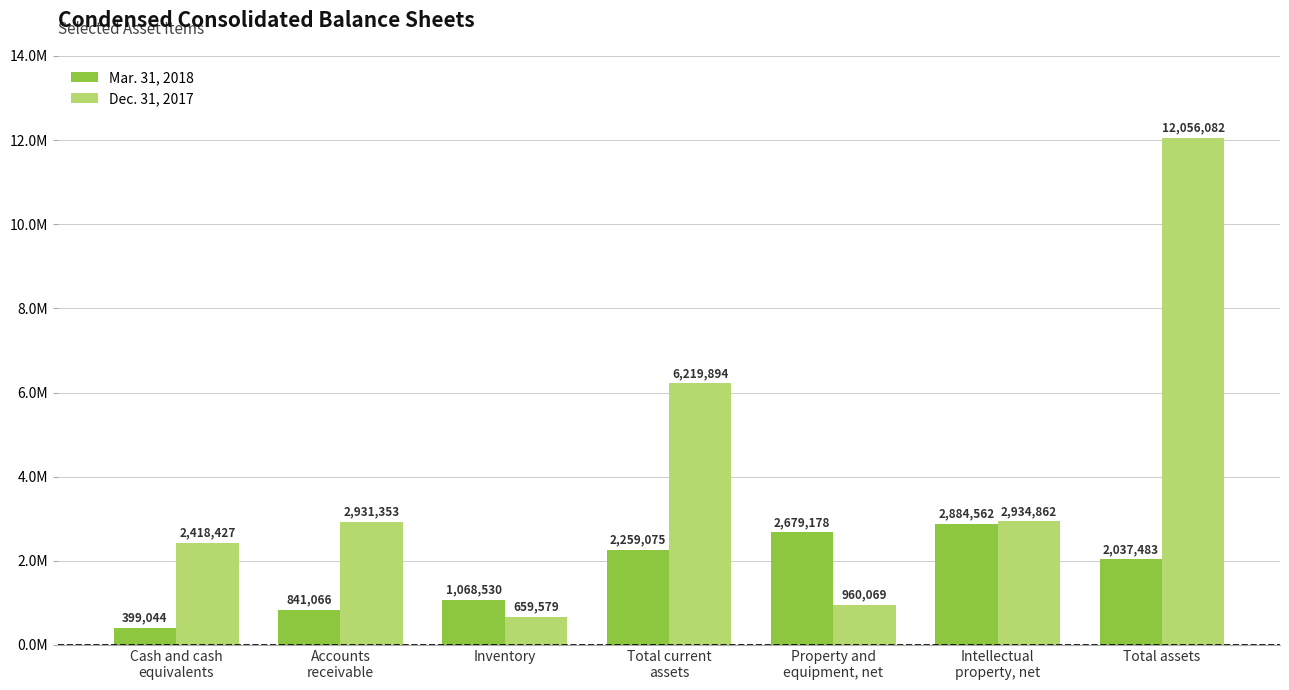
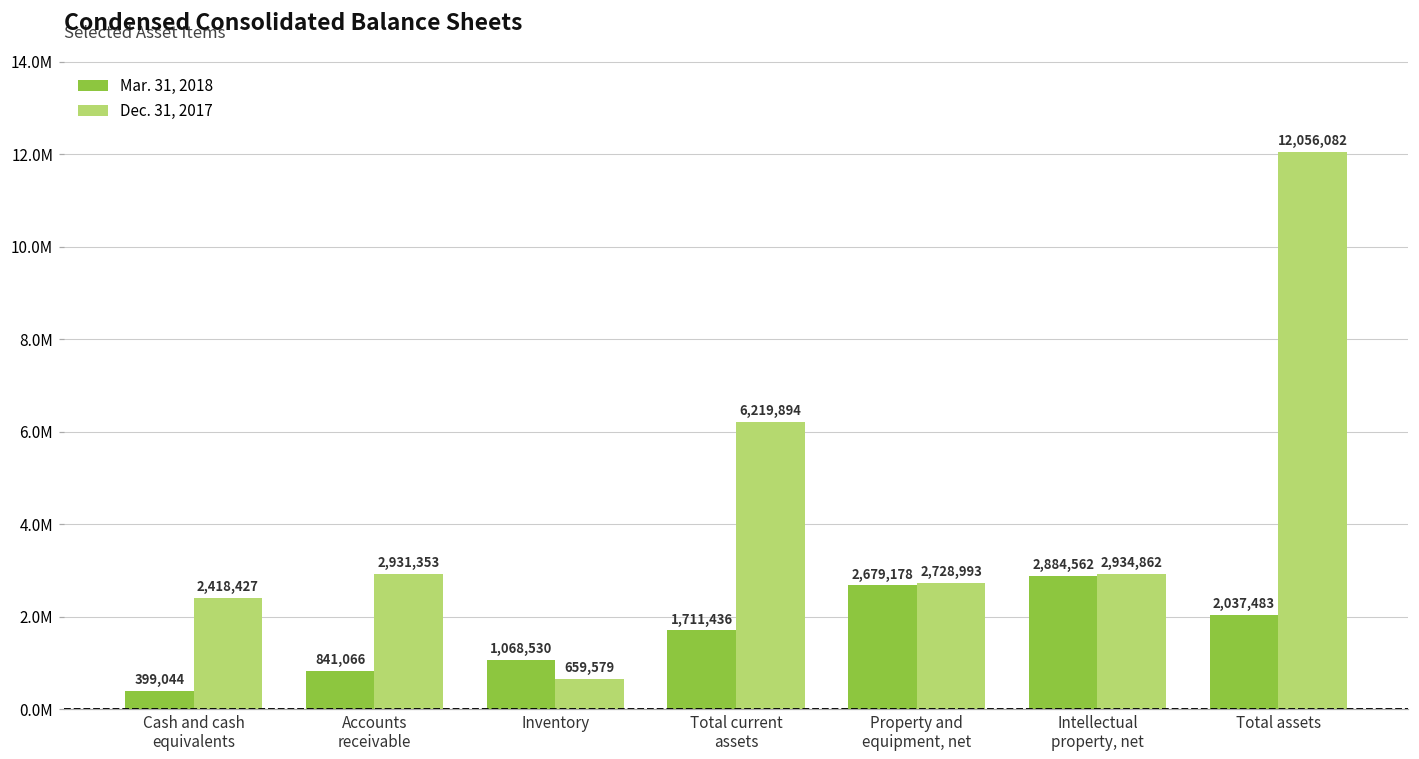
Mar. 31, 2018, Total current assets: 2,259,075 -> 1,711,436
Dec. 31, 2017, Property and equipment, net: 960,069 -> 2,728,993
